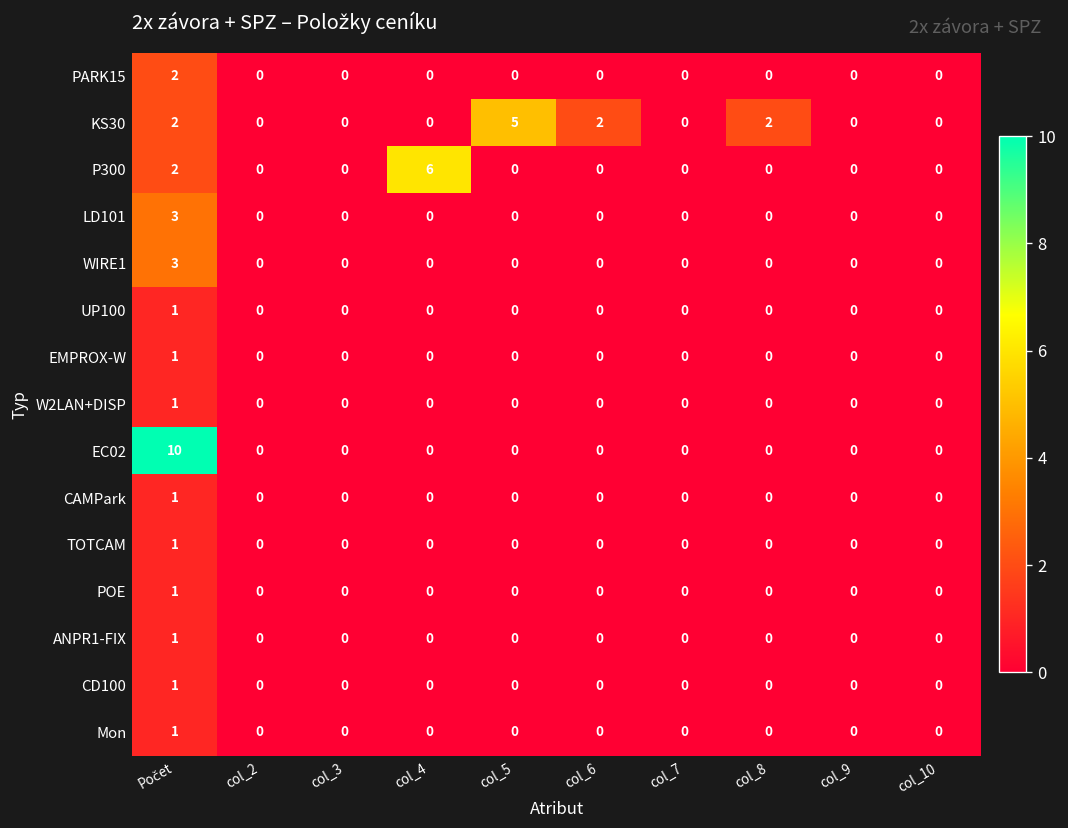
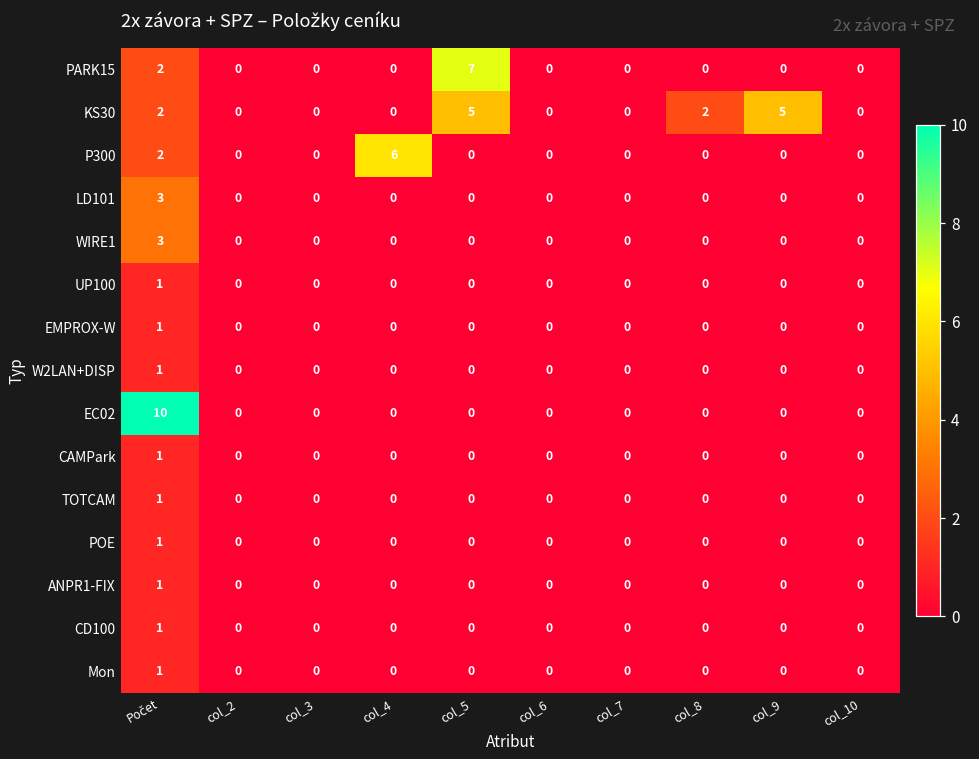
PARK15, col_5: 0 -> 7
KS30, col_6: 2 -> 0
KS30, col_9: 0 -> 5
